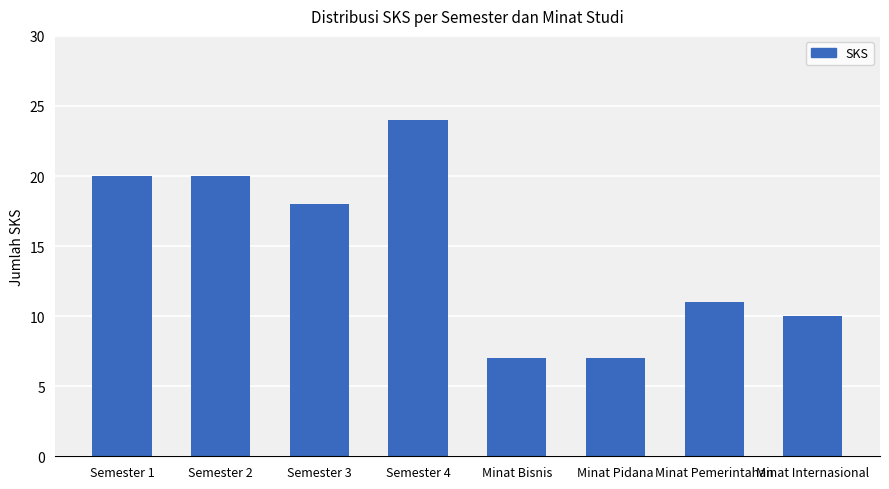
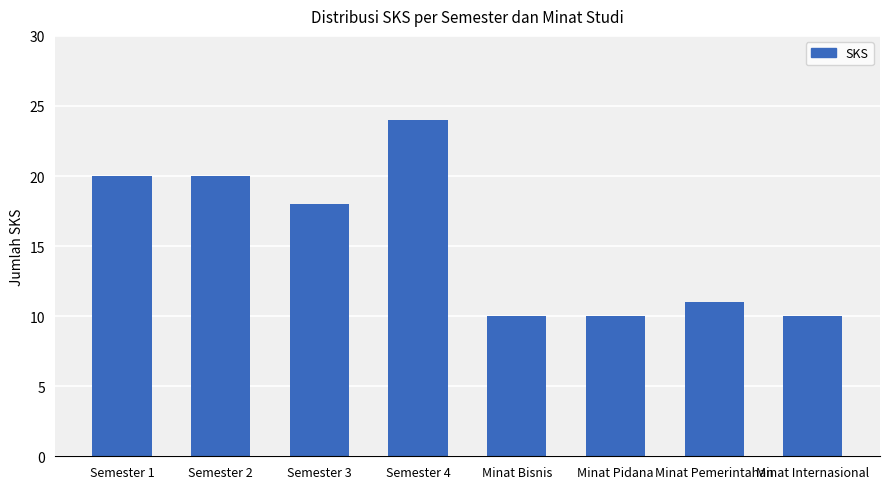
Minat Bisnis: 7 -> 10
Minat Pidana: 7 -> 10
